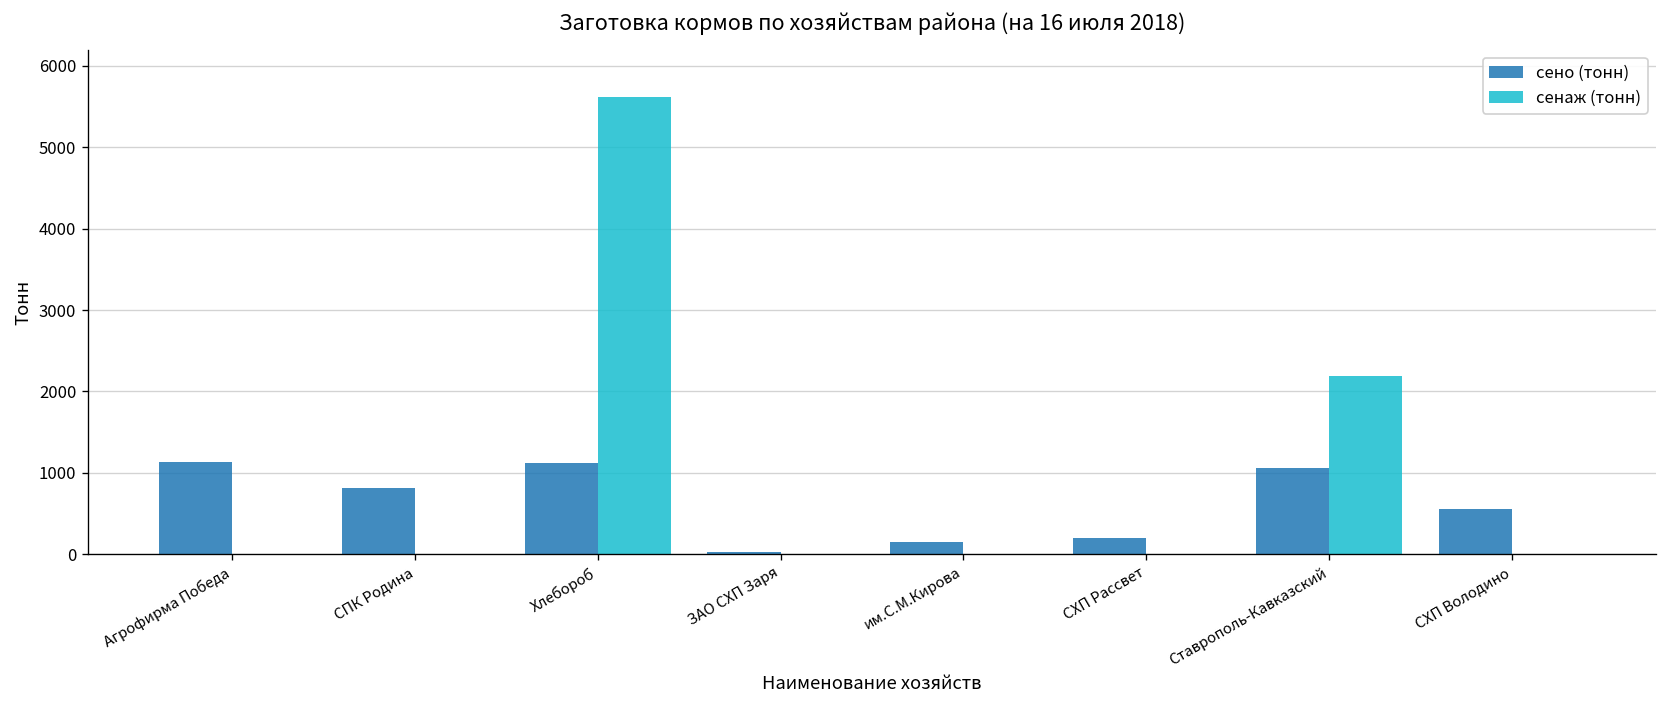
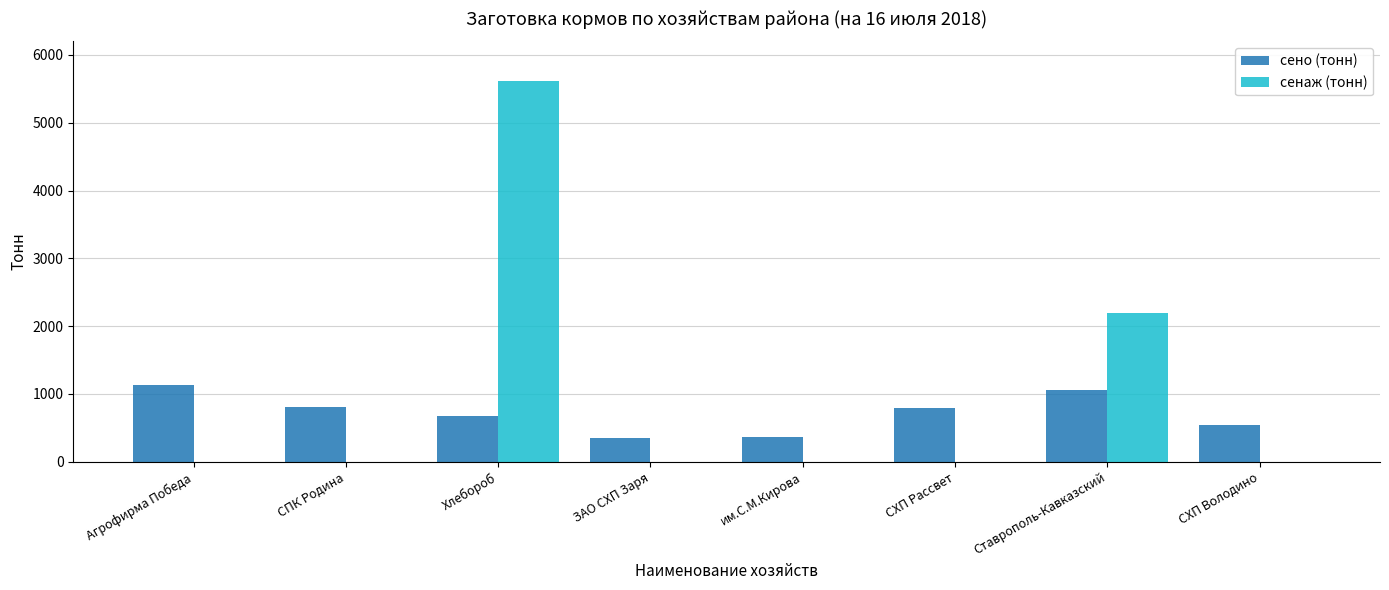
сено (тонн), Хлебороб: 1100 -> 700
сено (тонн), ЗАО СХП Заря: 0 -> 400
сено (тонн), им.С.М.Кирова: 200 -> 400
сено (тонн), СХП Рассвет: 200 -> 800
